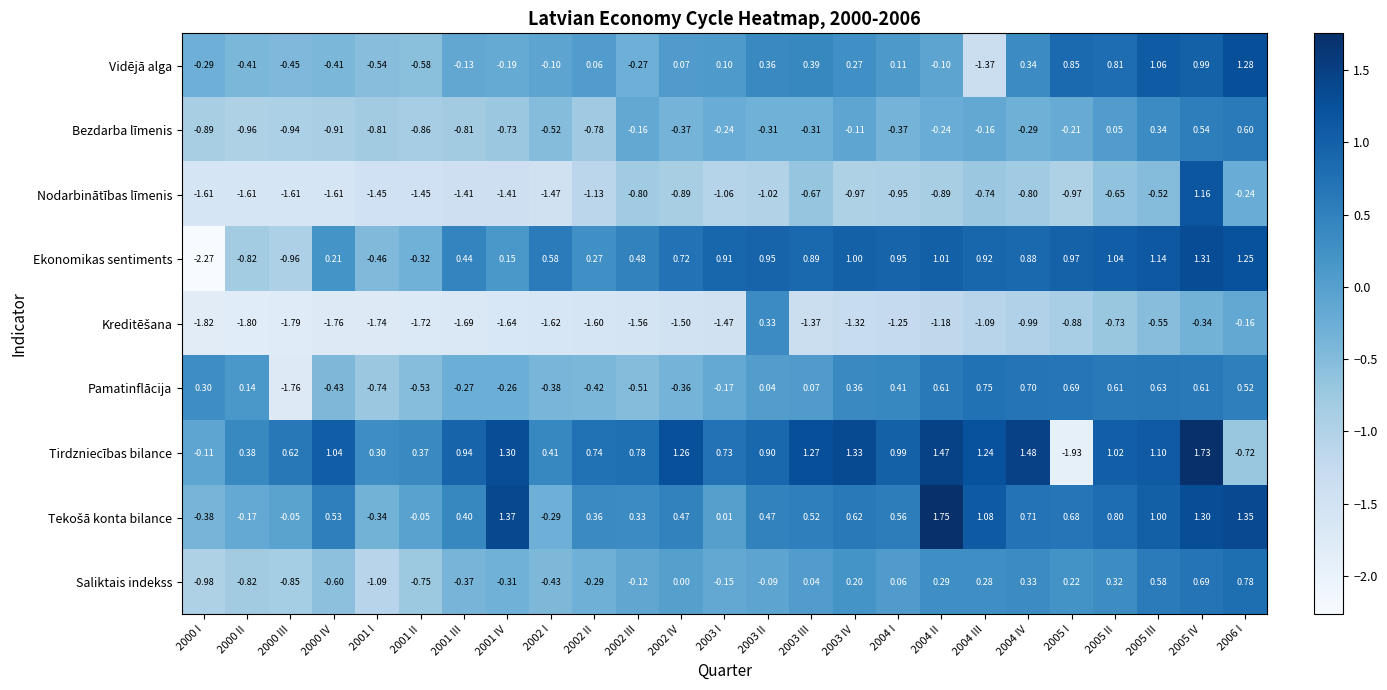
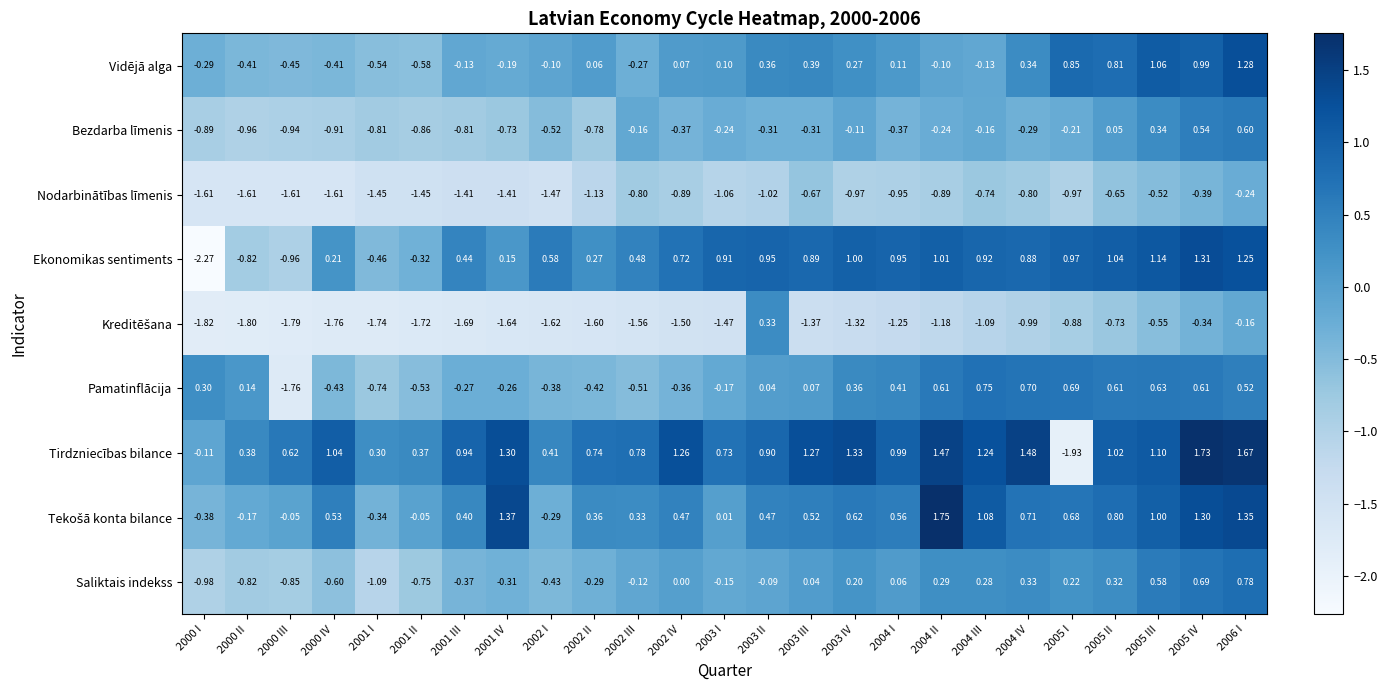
Vidējā alga, 2004 III: -1.37 -> -0.13
Nodarbinātības līmenis, 2005 IV: 1.16 -> -0.39
Tirdzniecības bilance, 2006 I: -0.72 -> 1.67
